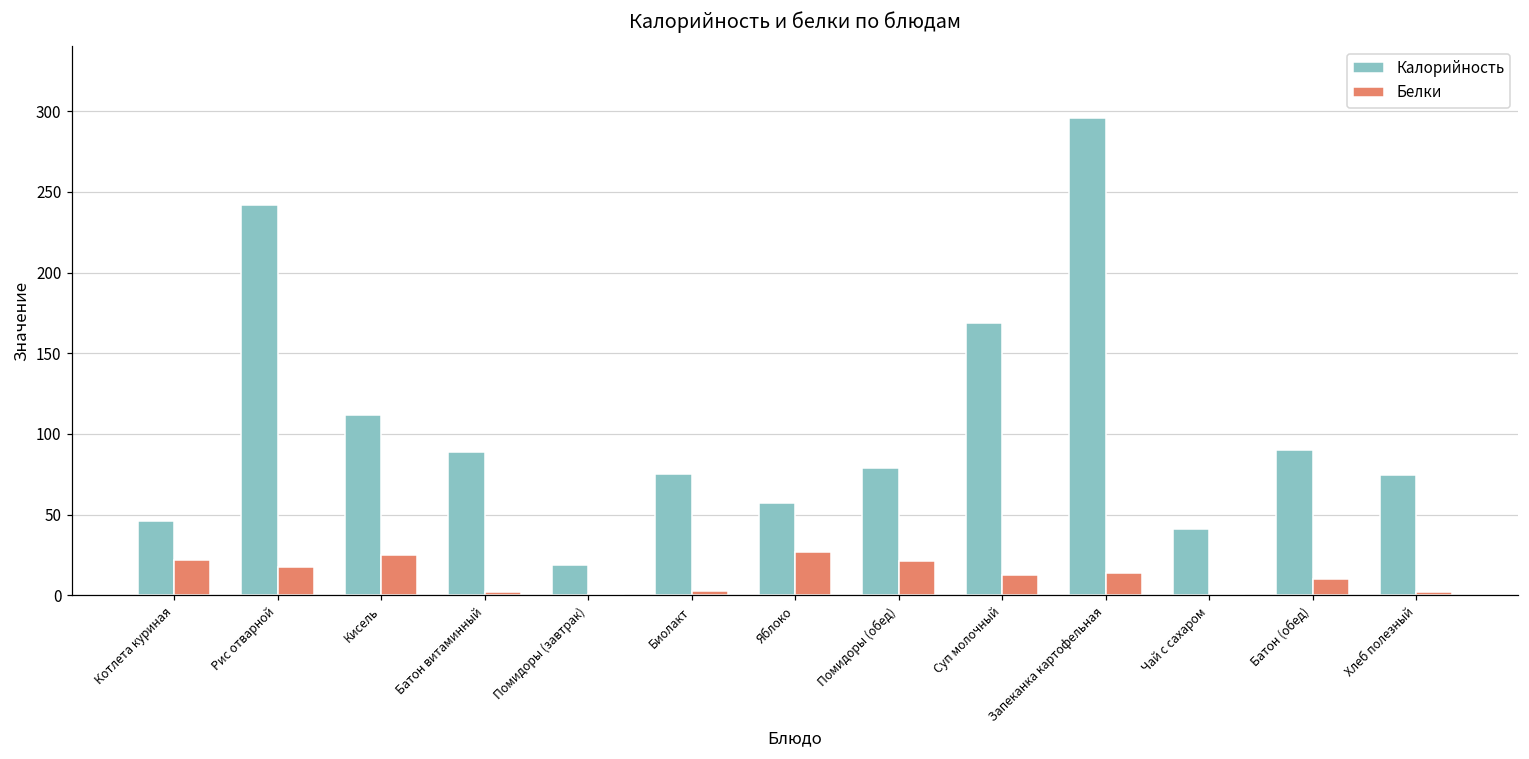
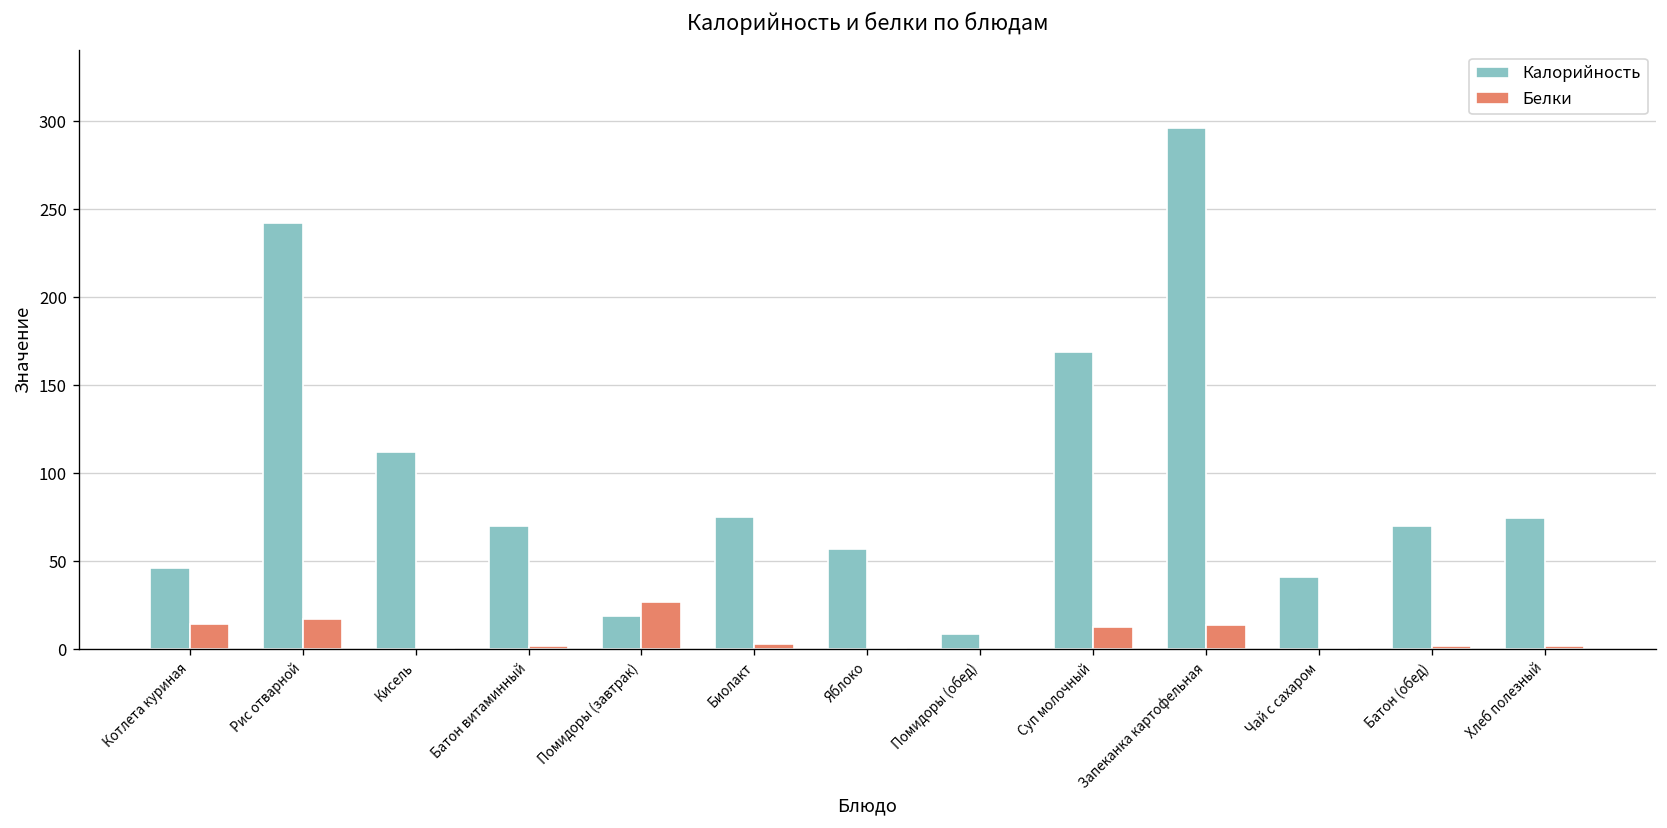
Белки, Котлета куриная: 22 -> 15
Белки, Кисель: 25 -> 0
Калорийность, Батон витаминный: 89 -> 70
Белки, Помидоры (завтрак): 1 -> 27
Белки, Яблоко: 27 -> 0
Калорийность, Помидоры (обед): 79 -> 9
Белки, Помидоры (обед): 21 -> 0
Калорийность, Батон (обед): 90 -> 70
Белки, Батон (обед): 10 -> 2
